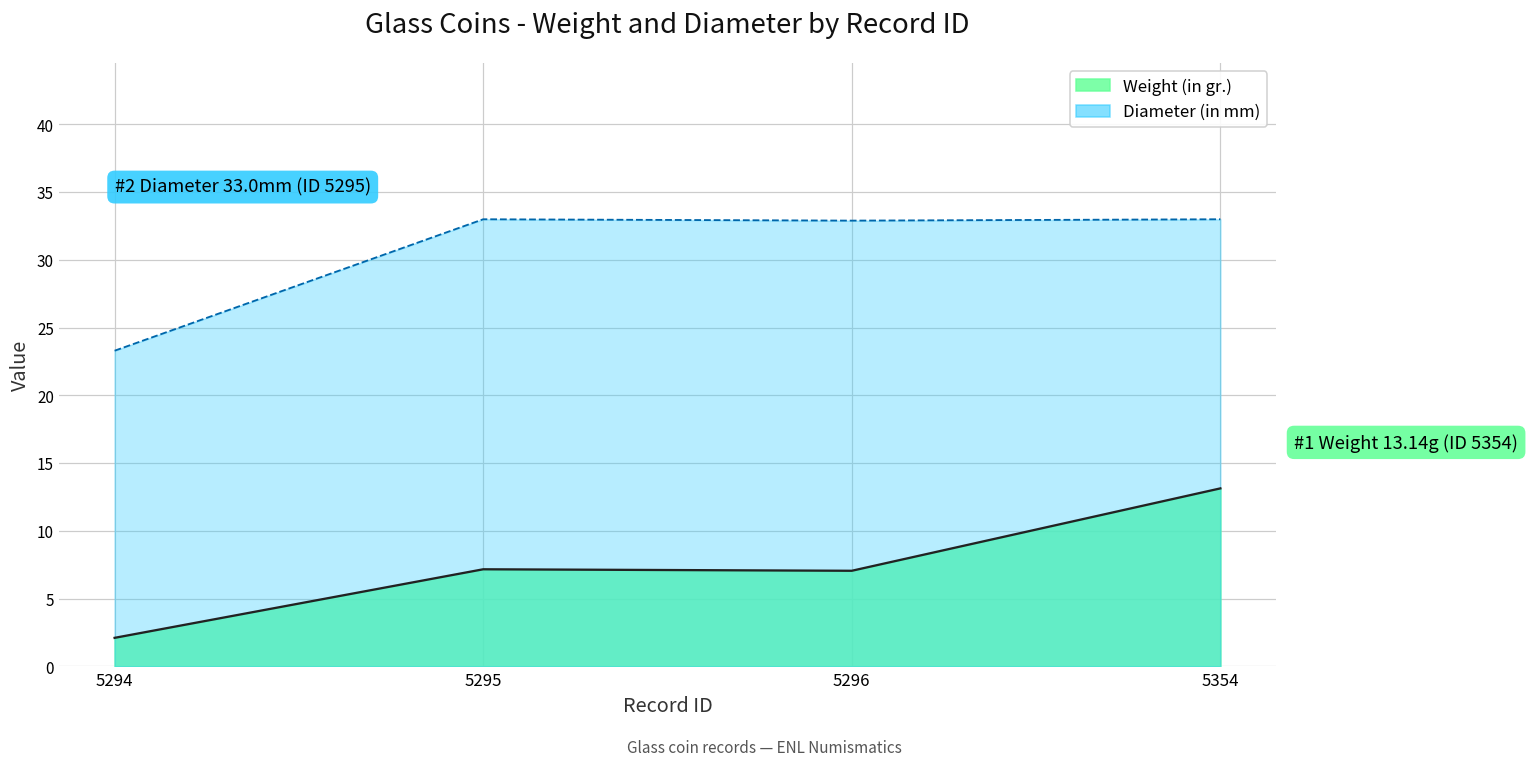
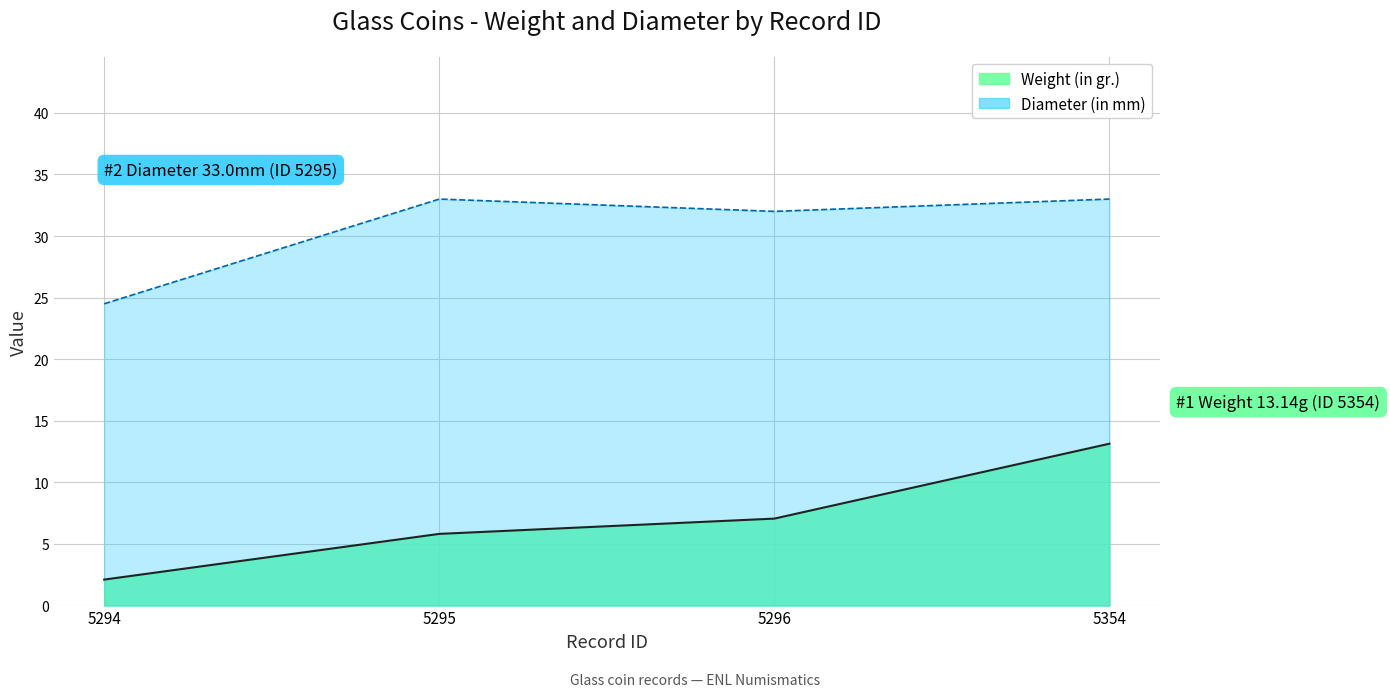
Diameter (in mm), 5294: 23.3 -> 24.5
Weight (in gr.), 5295: 7.2 -> 5.8
Diameter (in mm), 5296: 32.9 -> 32.0
